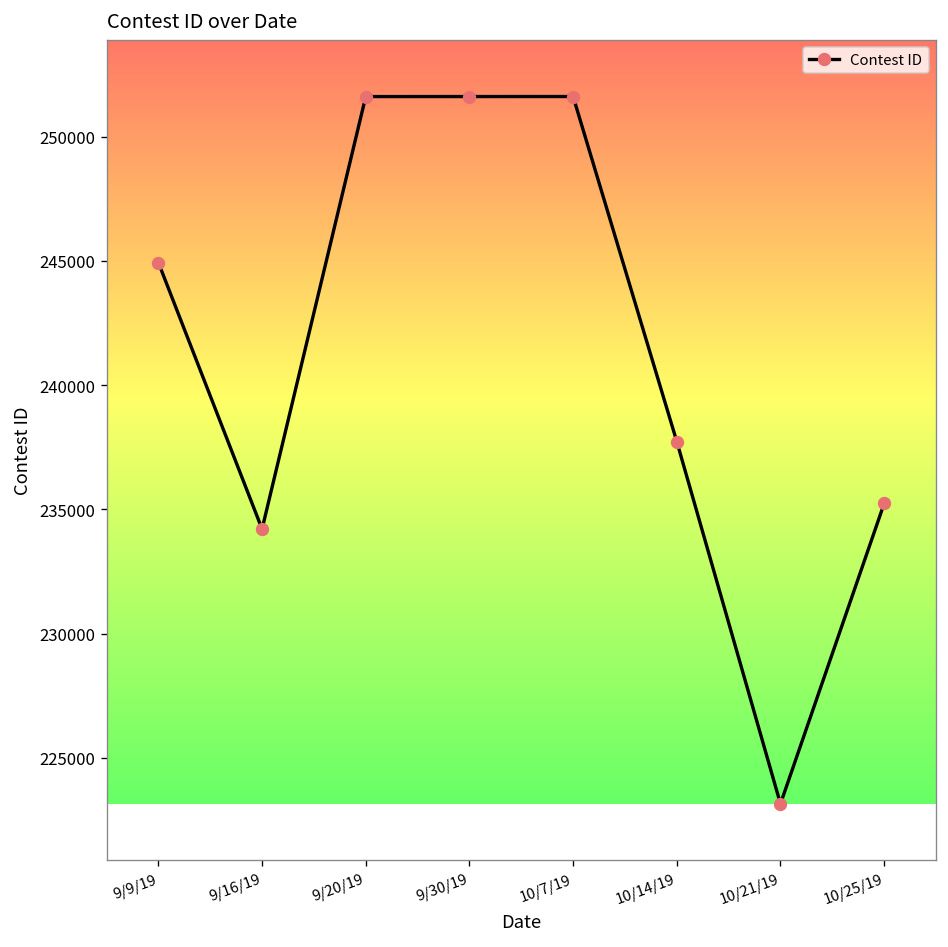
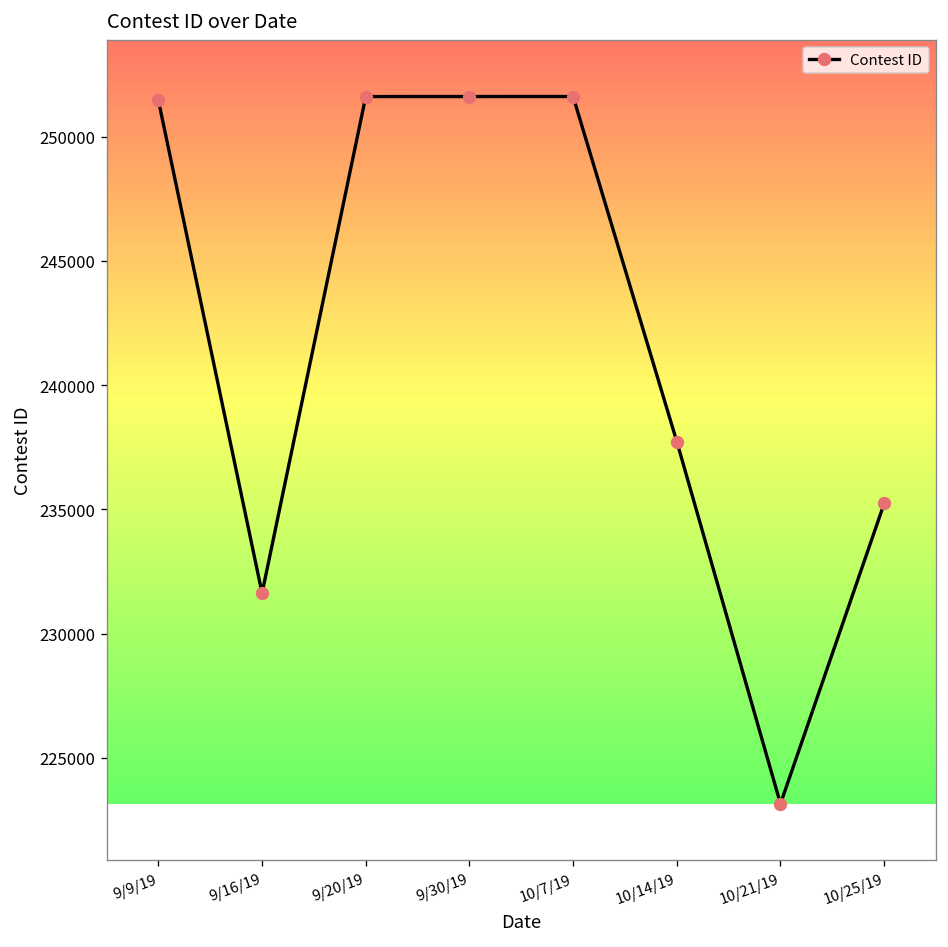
9/9/19: 244900 -> 251500
9/16/19: 234200 -> 231600
